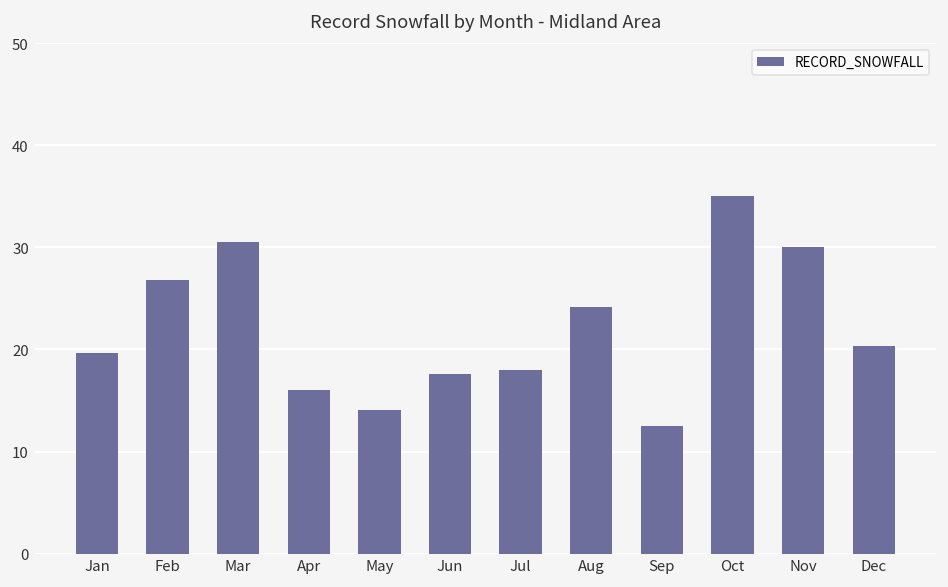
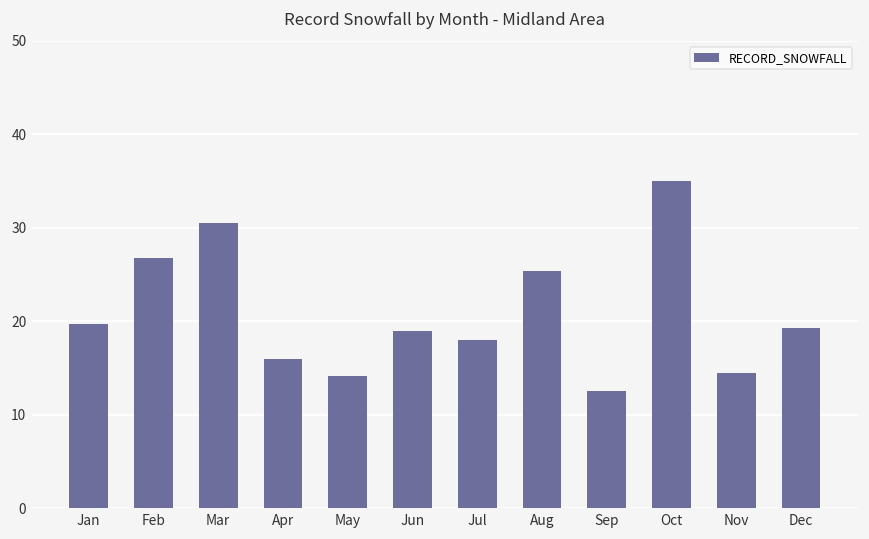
Jun: 18 -> 19
Aug: 24 -> 25
Nov: 30 -> 15
Dec: 20 -> 19
